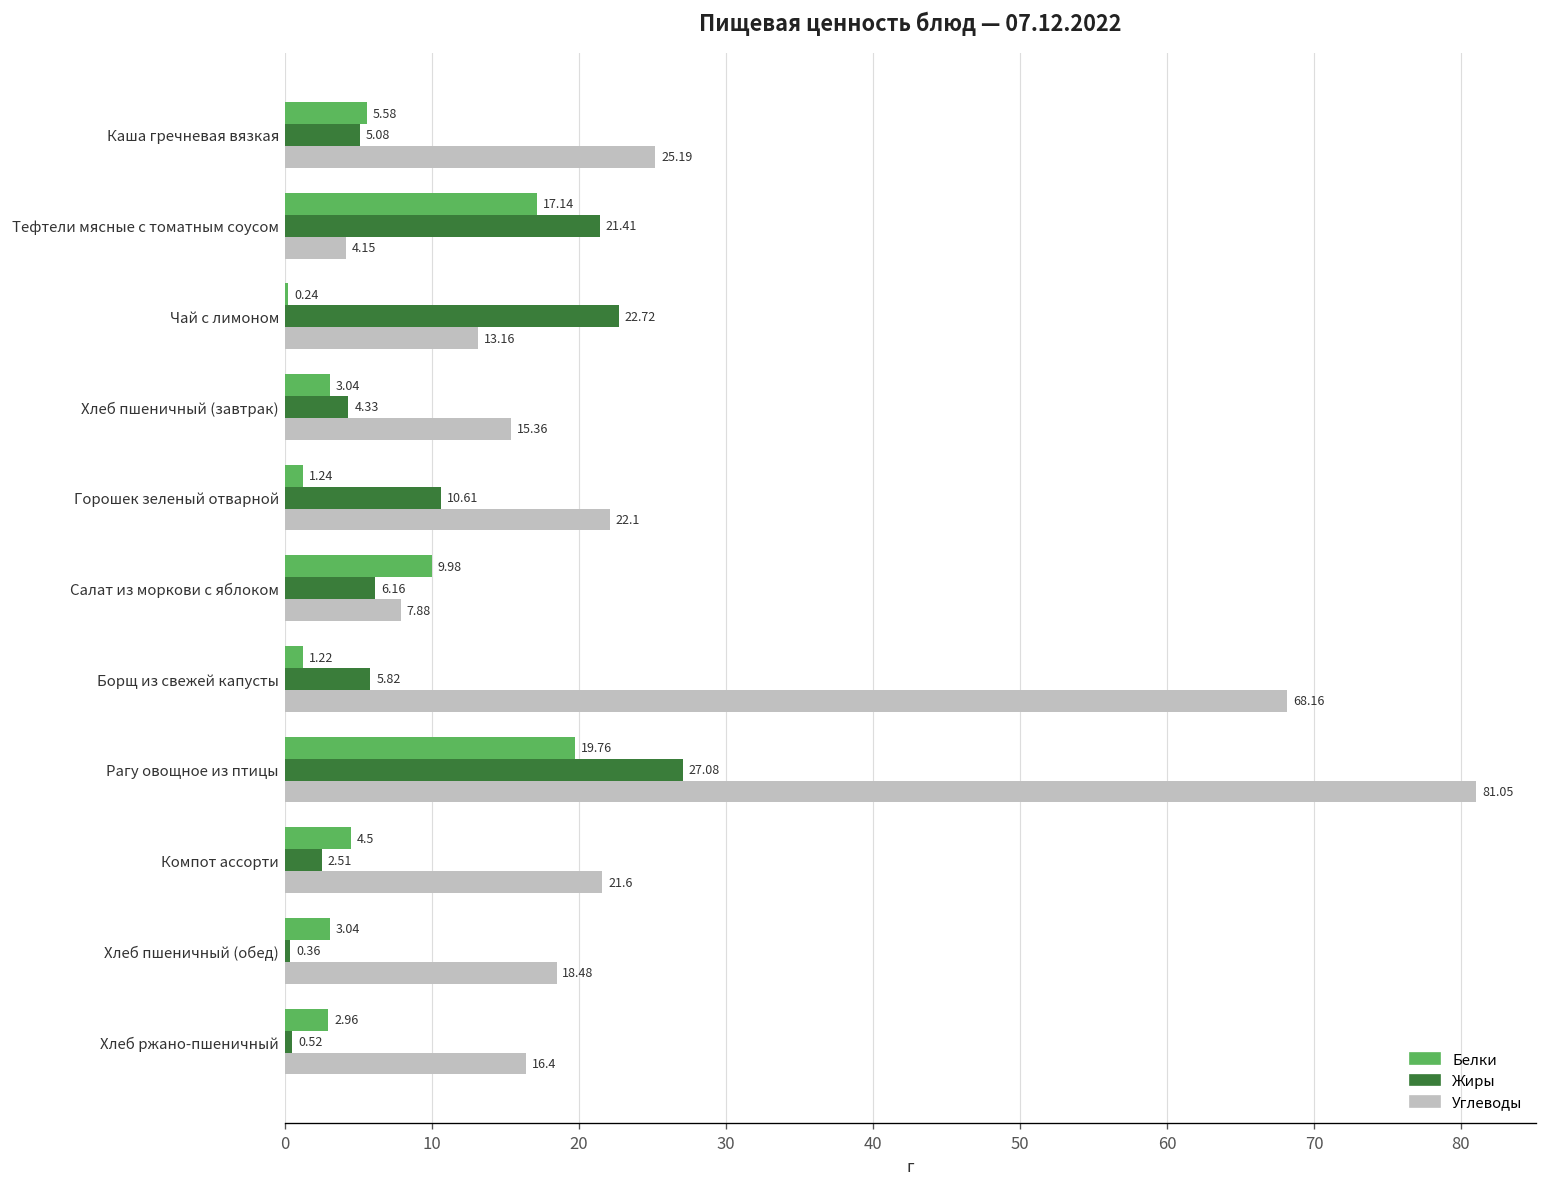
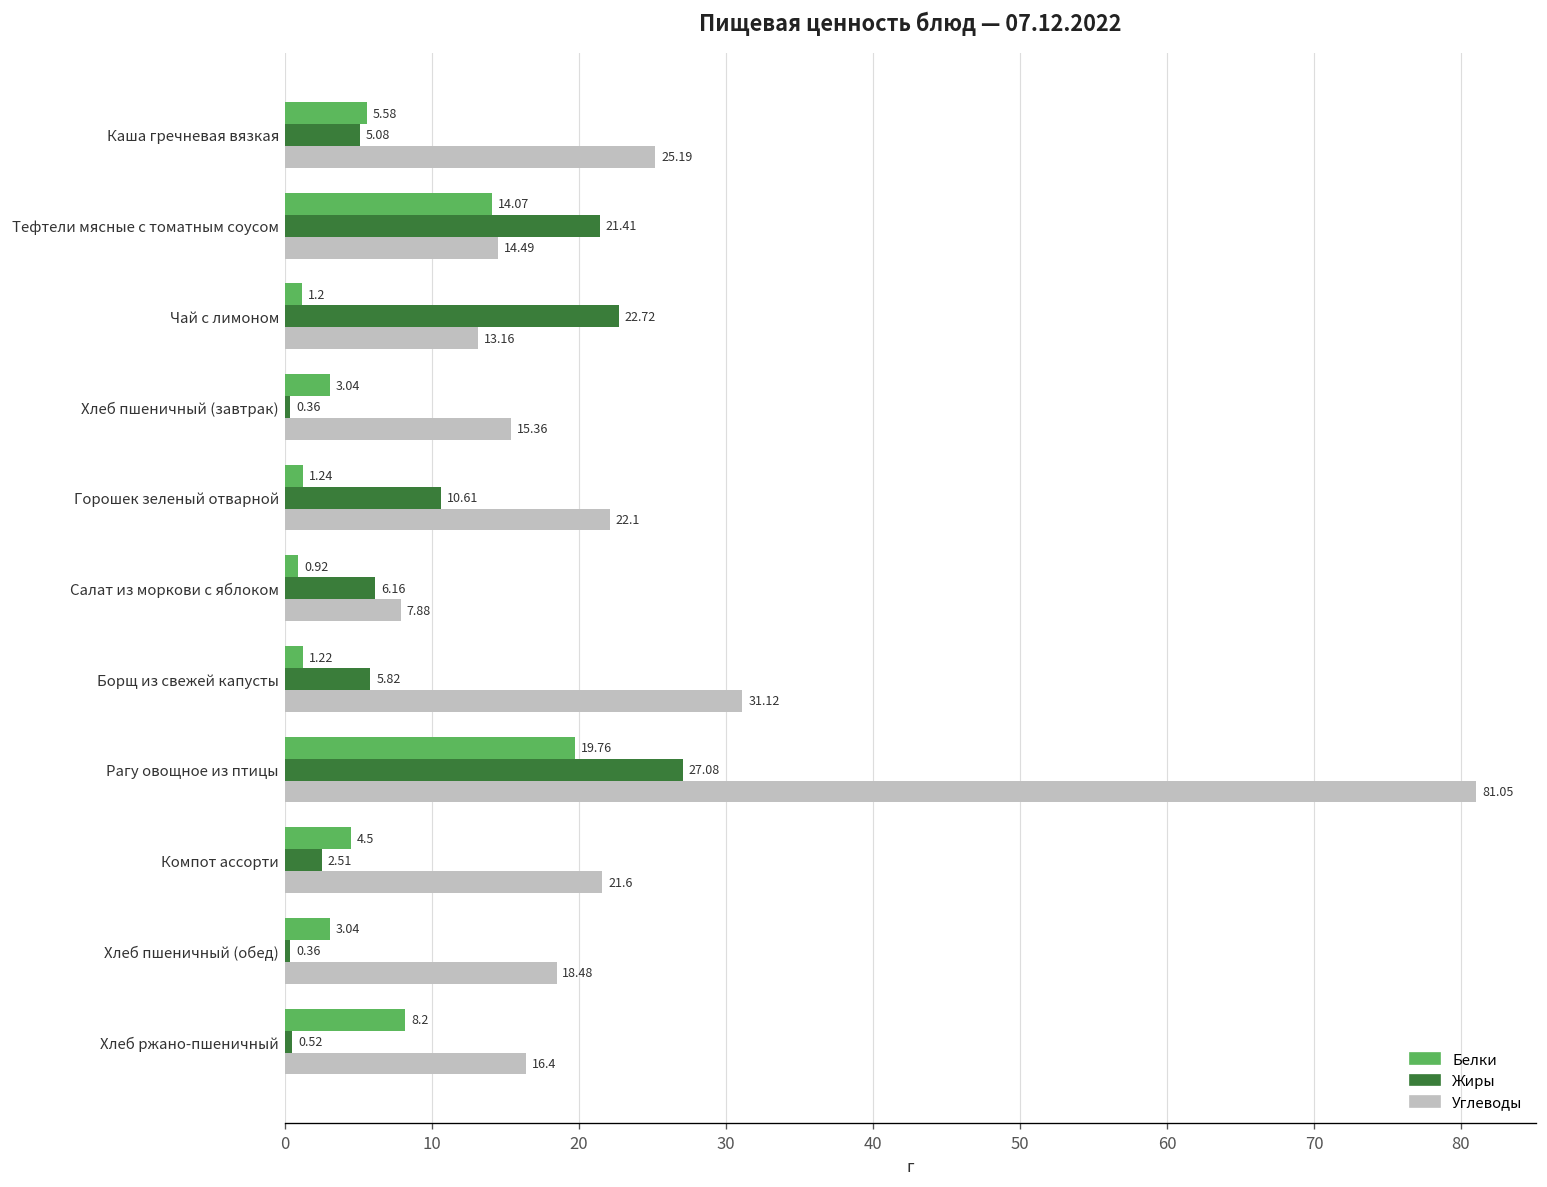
Белки, Тефтели мясные с томатным соусом: 17.14 -> 14.07
Углеводы, Тефтели мясные с томатным соусом: 4.15 -> 14.49
Белки, Чай с лимоном: 0.24 -> 1.2
Жиры, Хлеб пшеничный (завтрак): 4.33 -> 0.36
Белки, Салат из моркови с яблоком: 9.98 -> 0.92
Углеводы, Борщ из свежей капусты: 68.16 -> 31.12
Белки, Хлеб ржано-пшеничный: 2.96 -> 8.2
